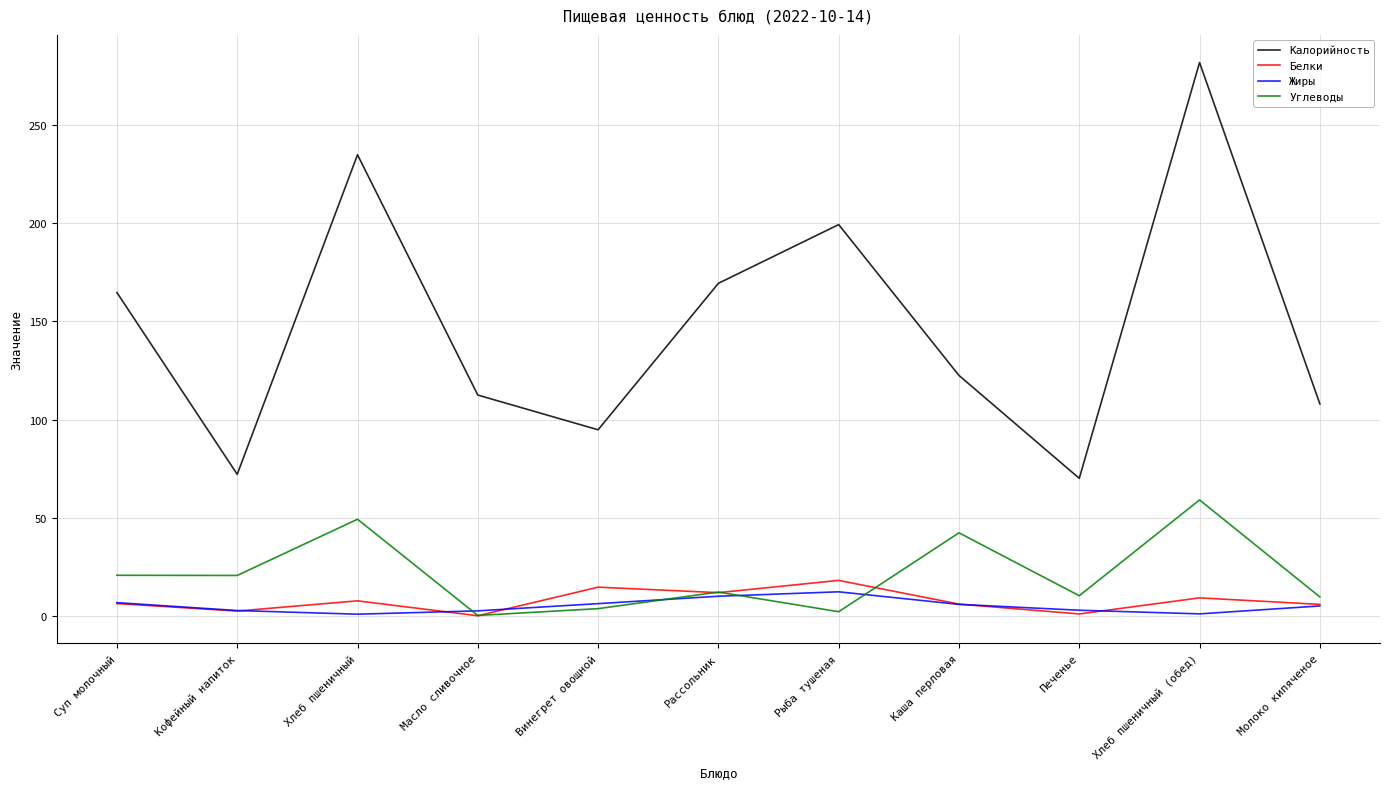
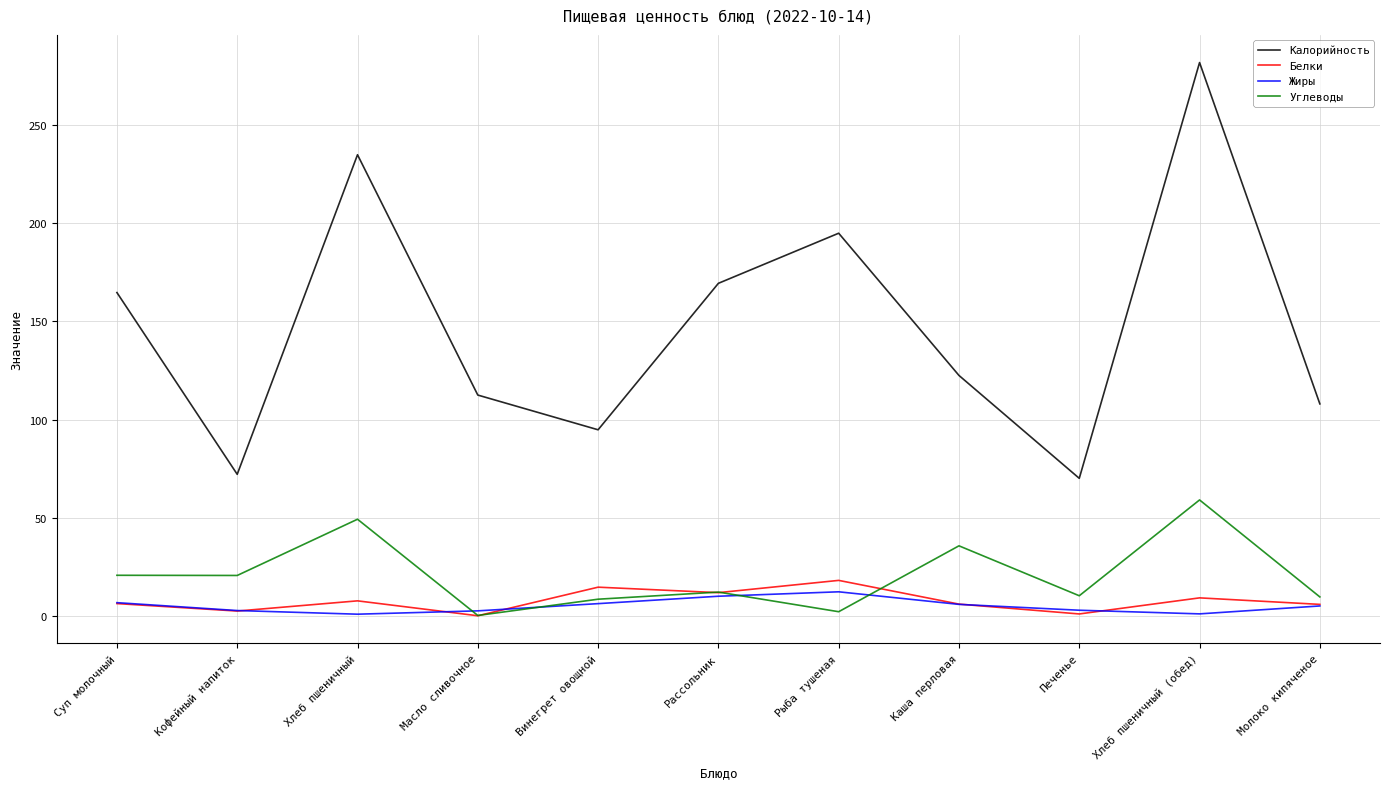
Углеводы, Винегрет овощной: 4 -> 8
Калорийность, Рыба тушеная: 199 -> 195
Углеводы, Каша перловая: 42 -> 36
